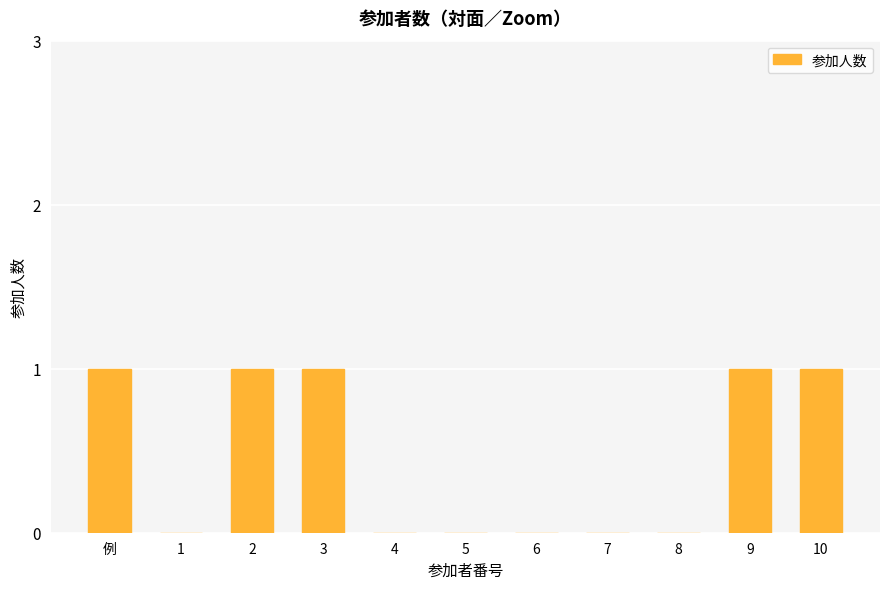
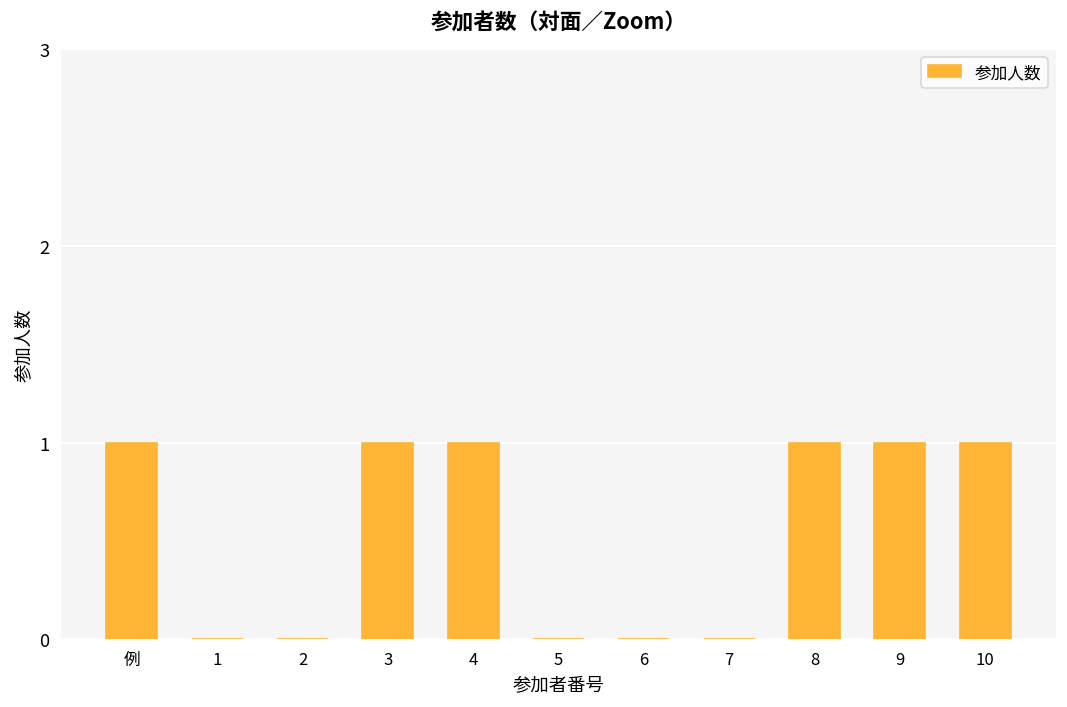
2: 1 -> 0
4: 0 -> 1
8: 0 -> 1
